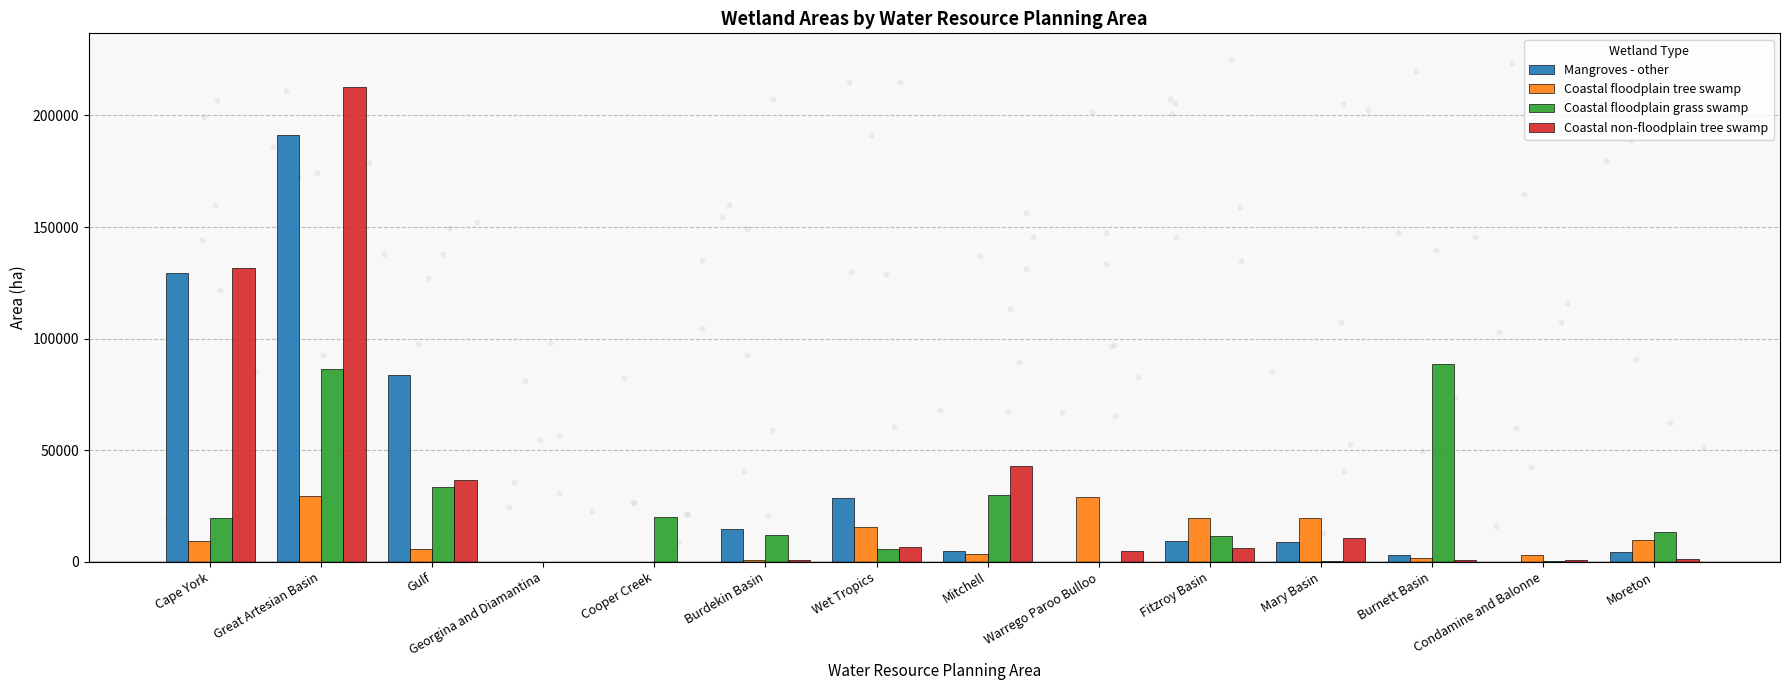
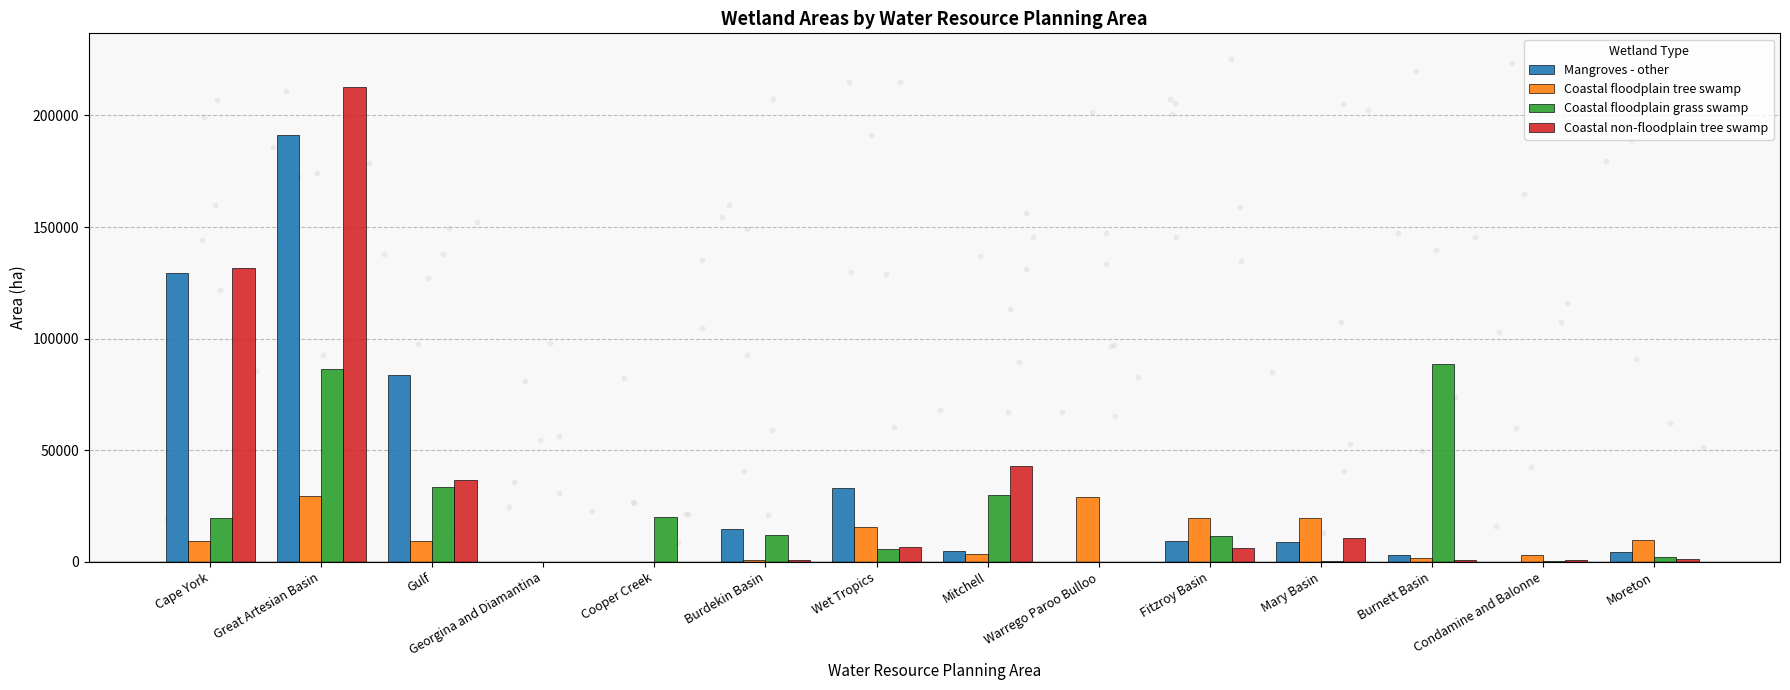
Coastal floodplain tree swamp, Gulf: 6000 -> 9000
Mangroves - other, Wet Tropics: 28000 -> 33000
Coastal non-floodplain tree swamp, Warrego Paroo Bulloo: 5000 -> 0
Coastal floodplain grass swamp, Moreton: 13000 -> 2000
